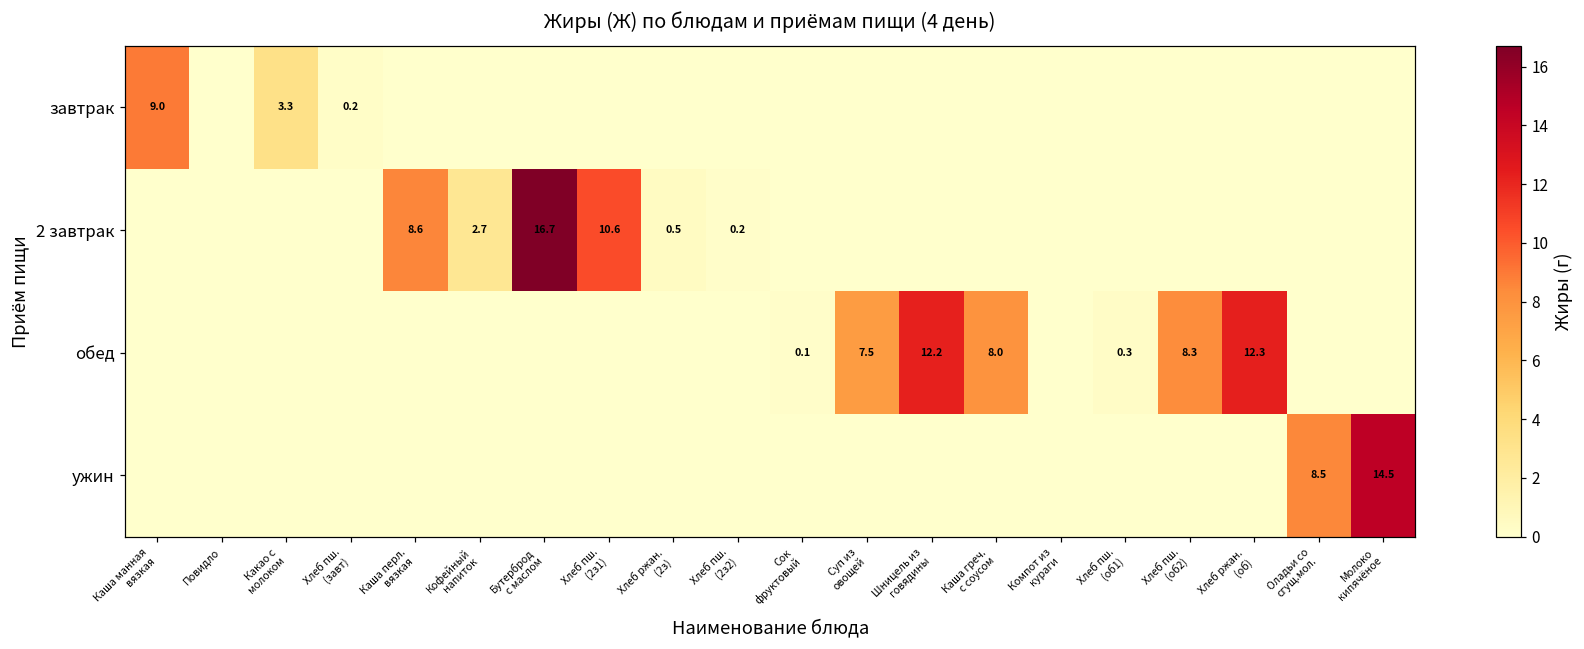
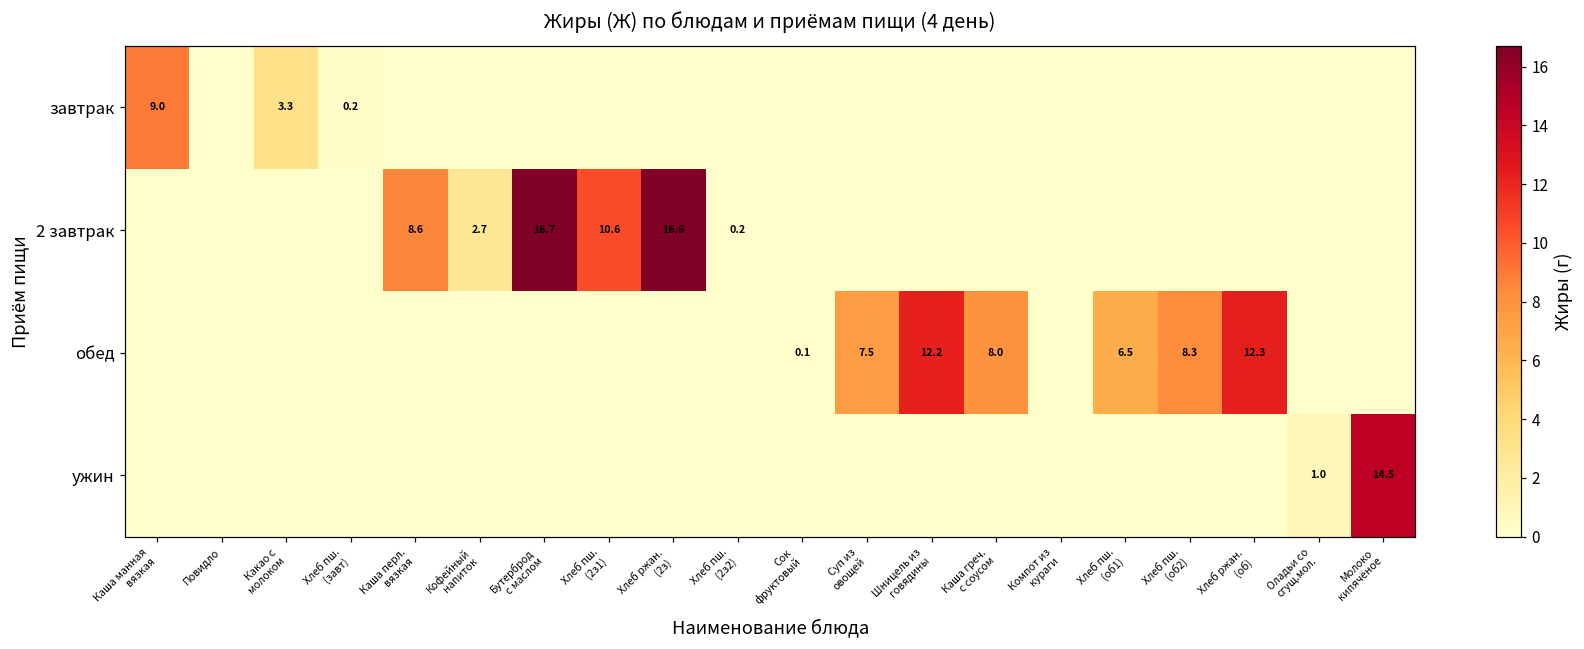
2 завтрак, Хлеб ржан. (2з): 0.5 -> 16.6
обед, Хлеб пш. (об1): 0.3 -> 6.5
ужин, Оладьи со сгущ.мол.: 8.5 -> 1.0
